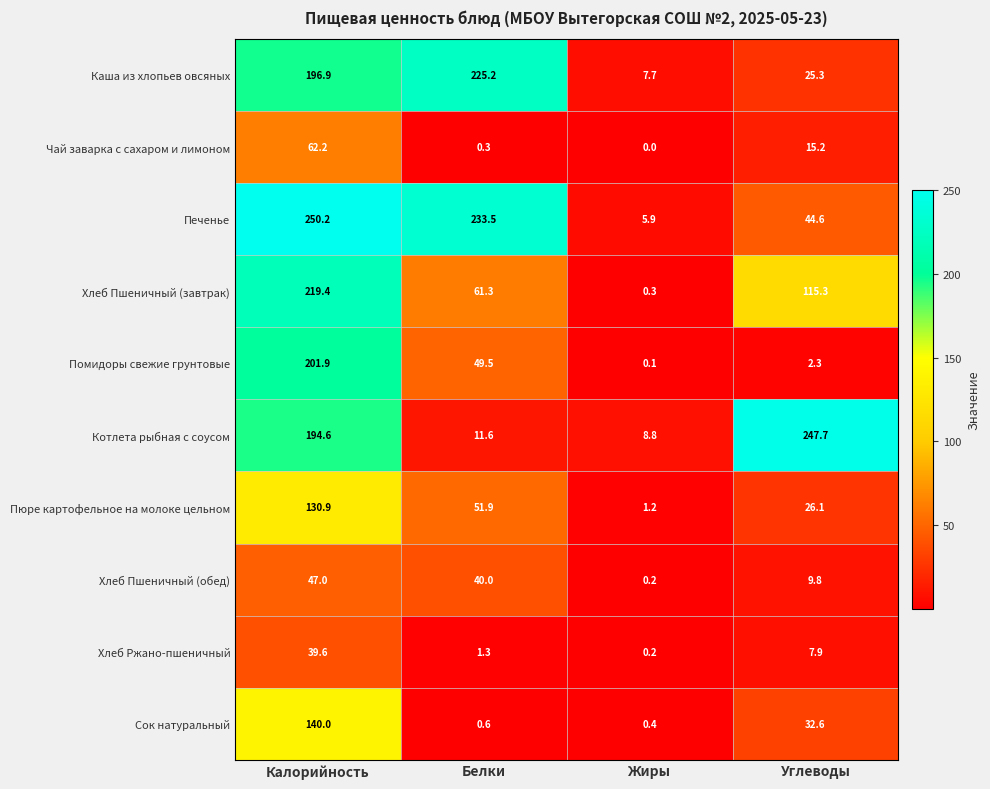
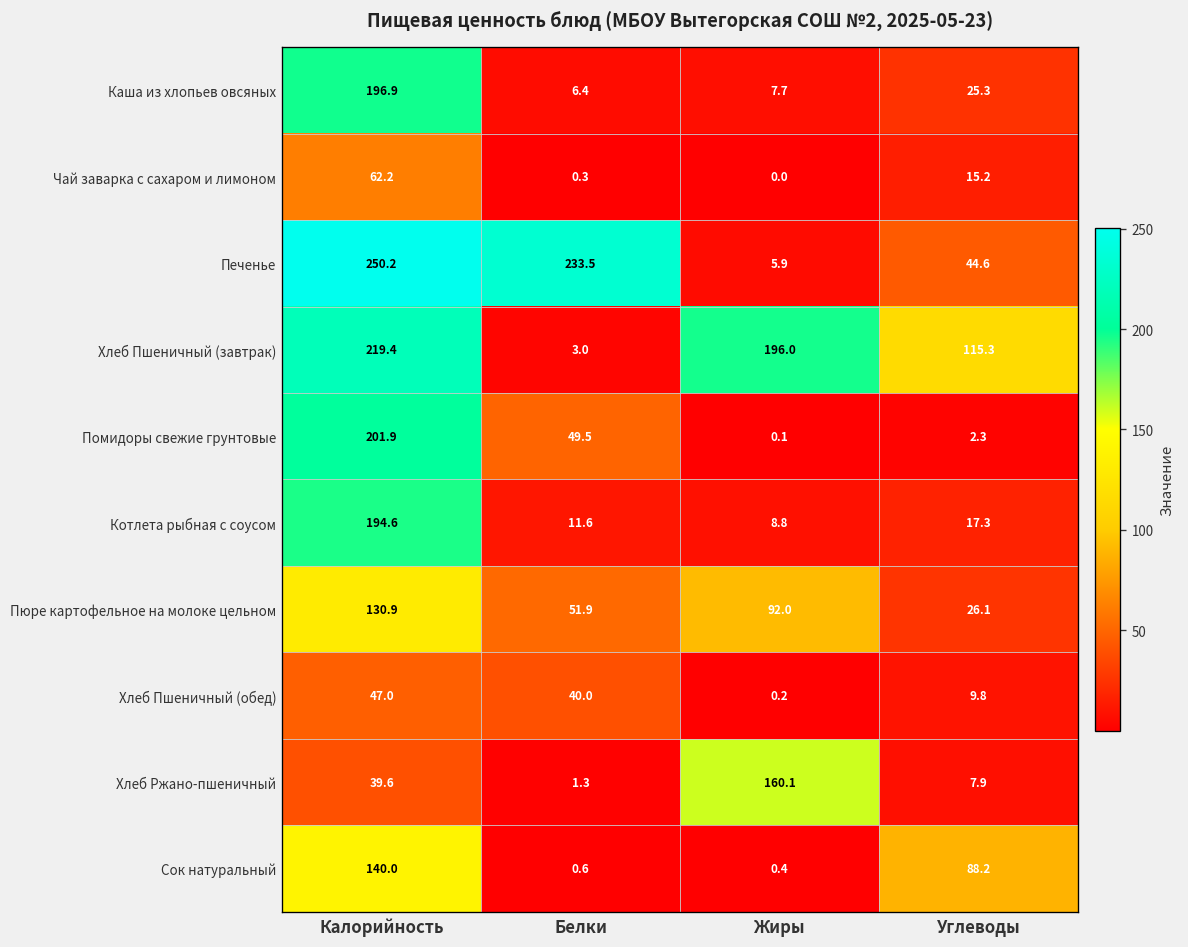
Каша из хлопьев овсяных, Белки: 225.2 -> 6.4
Хлеб Пшеничный (завтрак), Белки: 61.3 -> 3.0
Хлеб Пшеничный (завтрак), Жиры: 0.3 -> 196.0
Котлета рыбная с соусом, Углеводы: 247.7 -> 17.3
Пюре картофельное на молоке цельном, Жиры: 1.2 -> 92.0
Хлеб Ржано-пшеничный, Жиры: 0.2 -> 160.1
Сок натуральный, Углеводы: 32.6 -> 88.2
